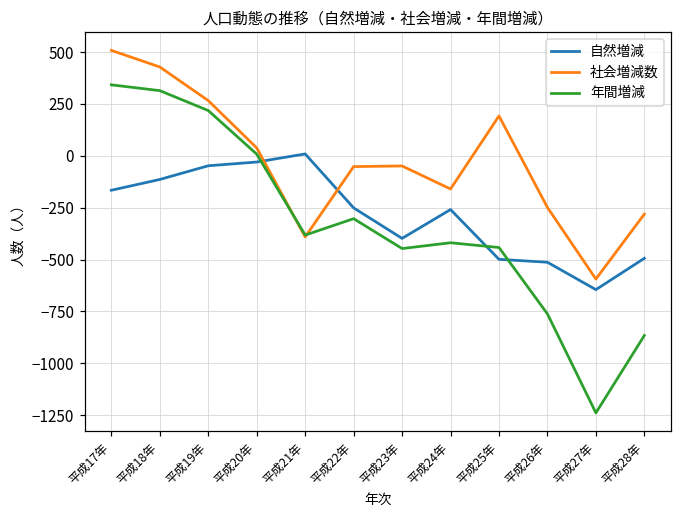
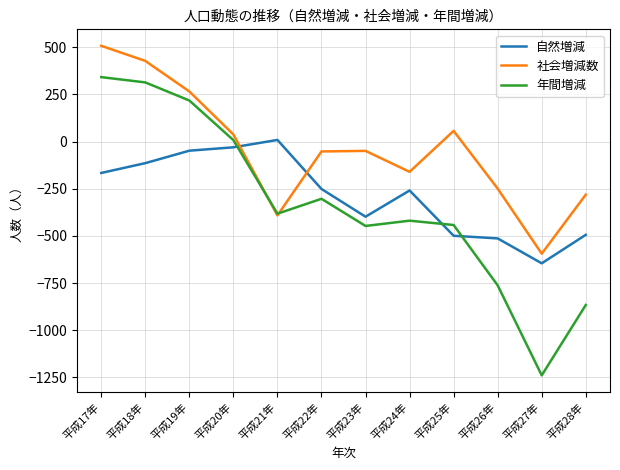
社会増減数, 平成25年: 190 -> 60
